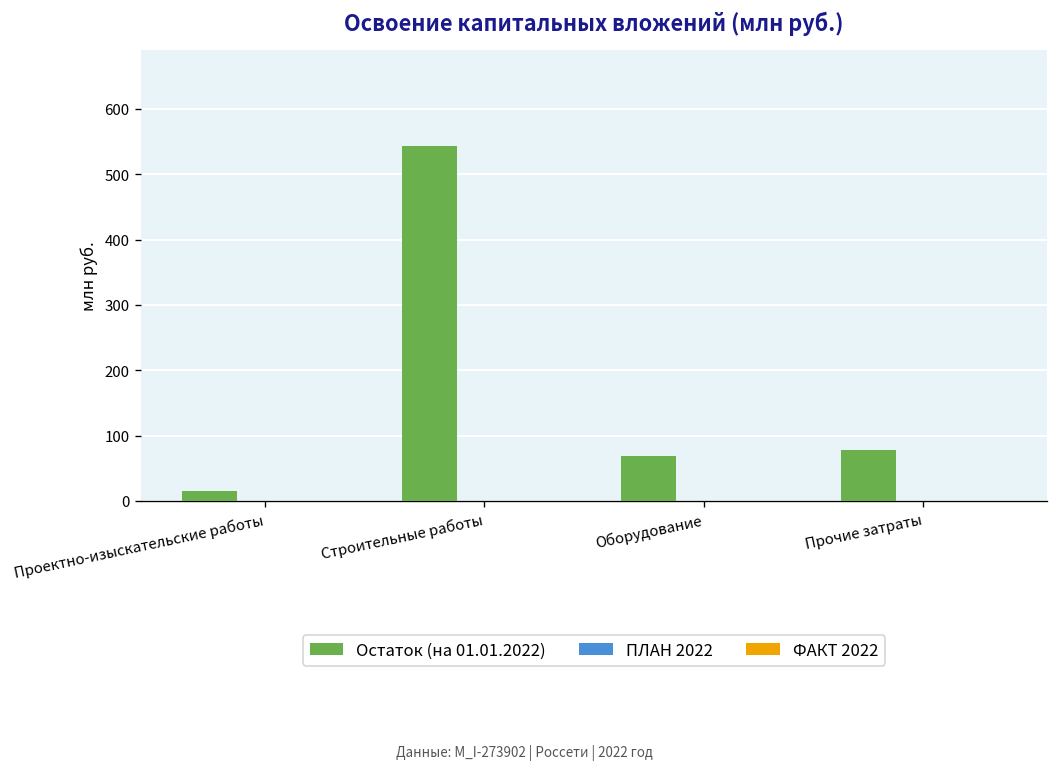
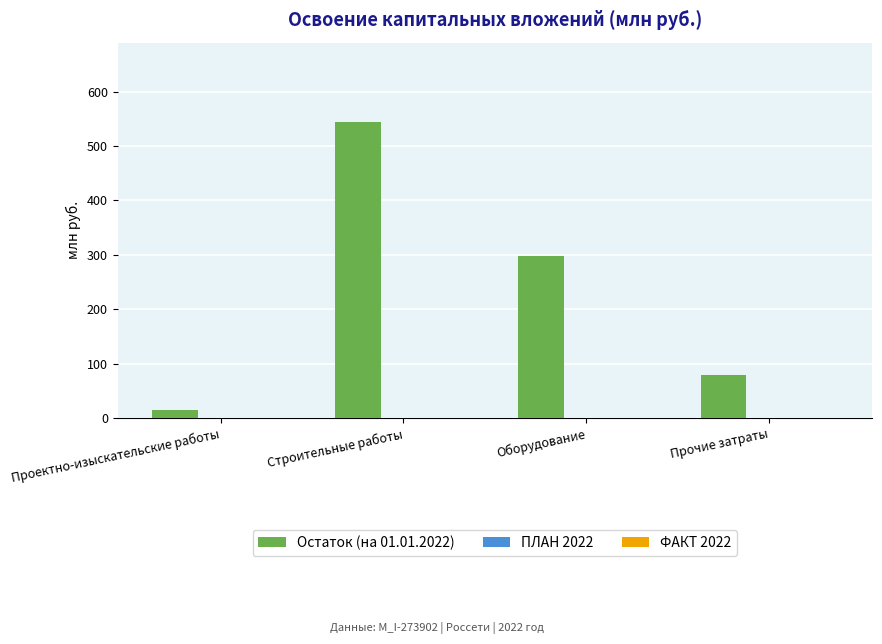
Остаток (на 01.01.2022), Оборудование: 70 -> 300
